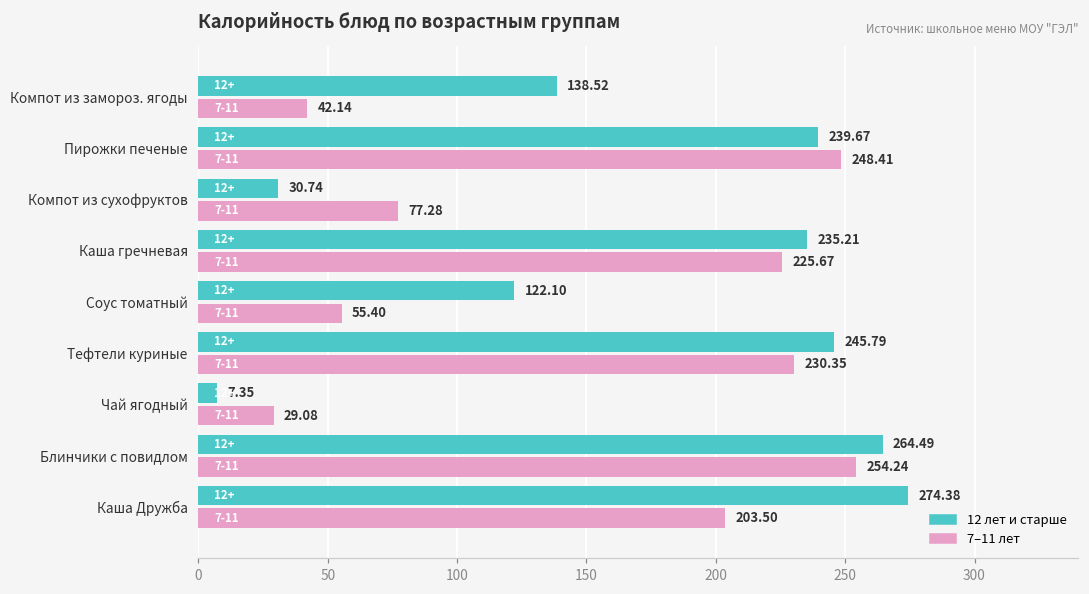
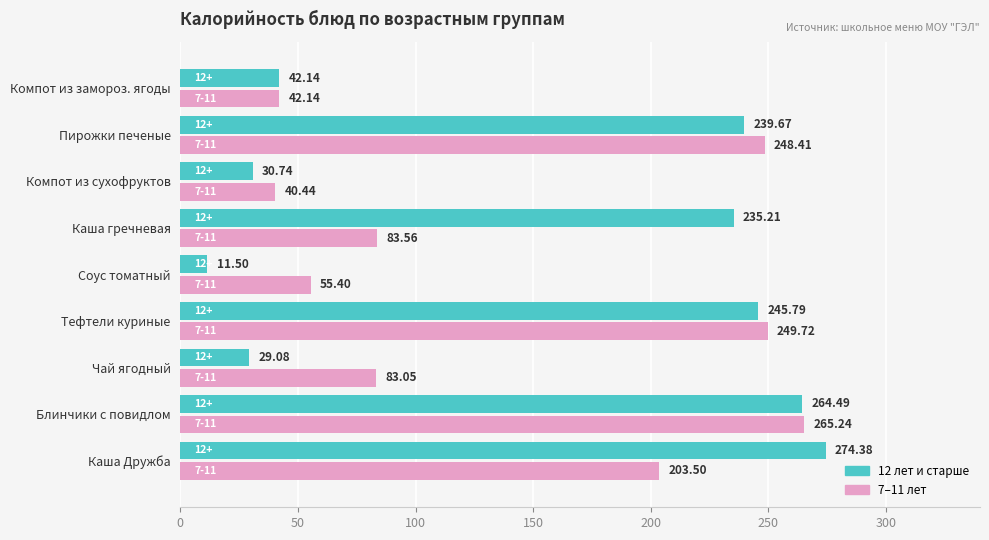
12 лет и старше, Компот из замороз. ягоды: 138.52 -> 42.14
7–11 лет, Компот из сухофруктов: 77.28 -> 40.44
7–11 лет, Каша гречневая: 225.67 -> 83.56
12 лет и старше, Соус томатный: 122.10 -> 11.50
7–11 лет, Тефтели куриные: 230.35 -> 249.72
12 лет и старше, Чай ягодный: 7.35 -> 29.08
7–11 лет, Чай ягодный: 29.08 -> 83.05
7–11 лет, Блинчики с повидлом: 254.24 -> 265.24
